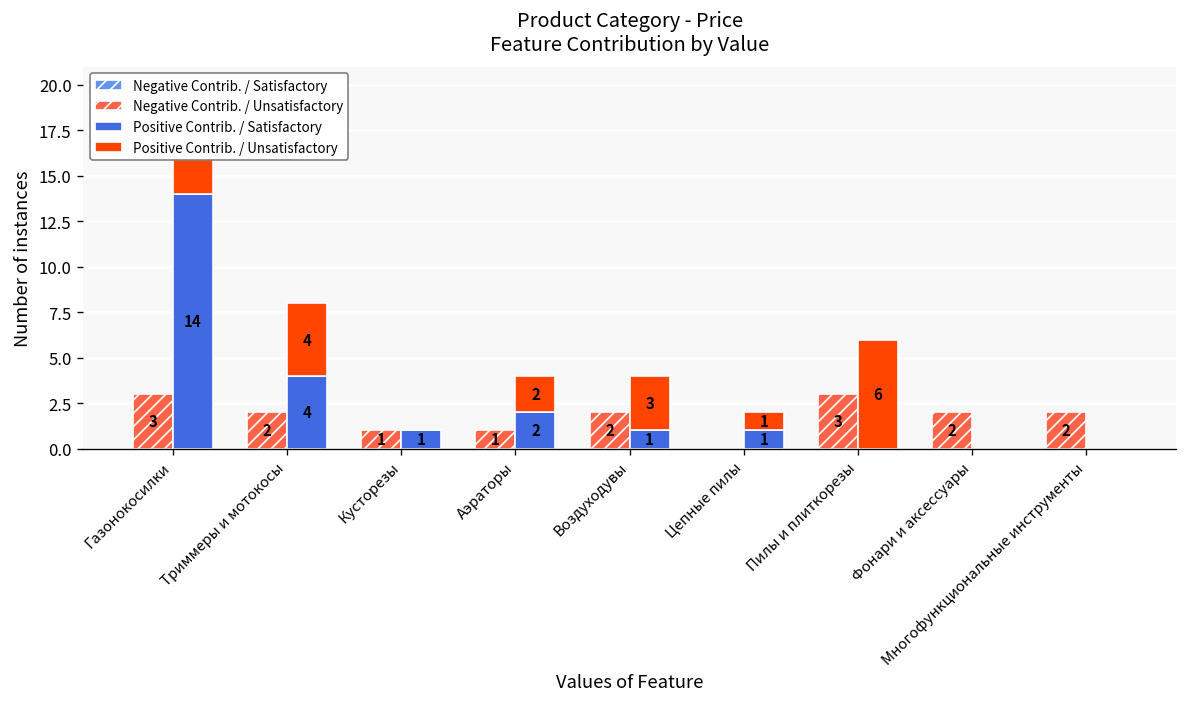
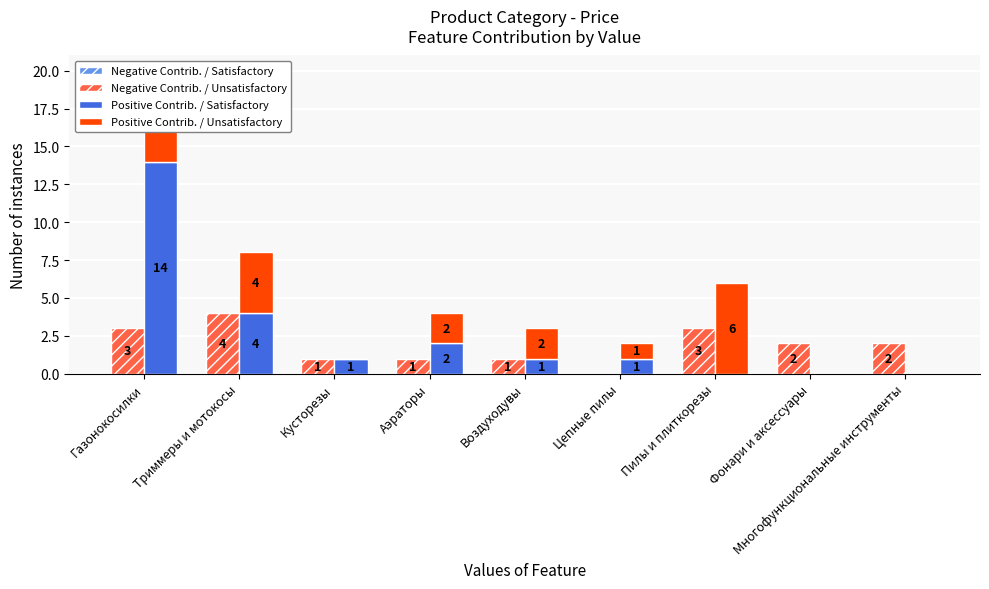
Negative Contrib. / Unsatisfactory, Триммеры и мотокосы: 2 -> 4
Negative Contrib. / Unsatisfactory, Воздуходувы: 2 -> 1
Positive Contrib. / Unsatisfactory, Воздуходувы: 3 -> 2
